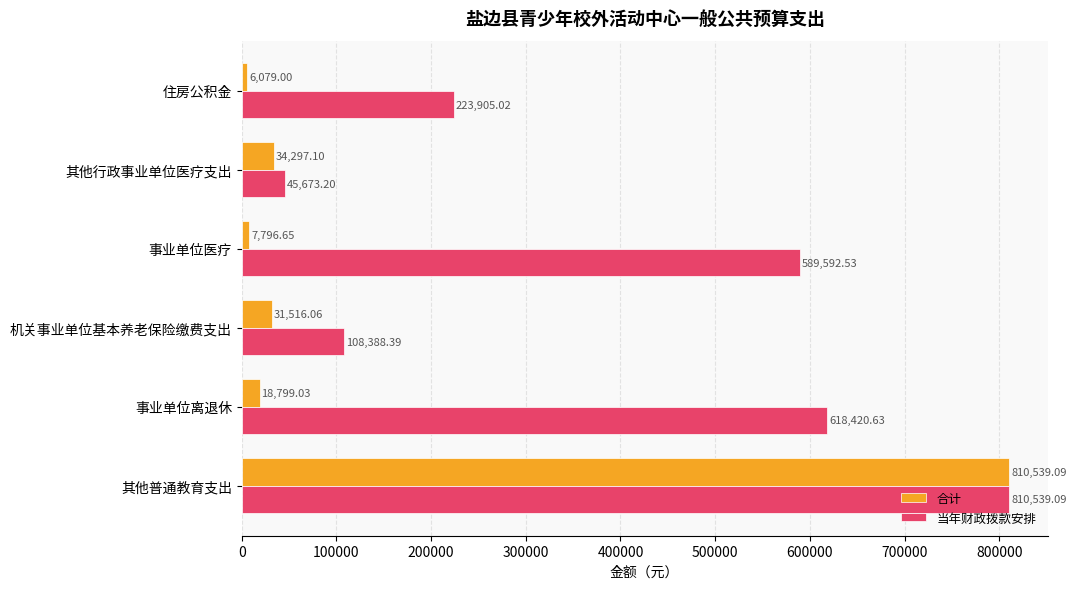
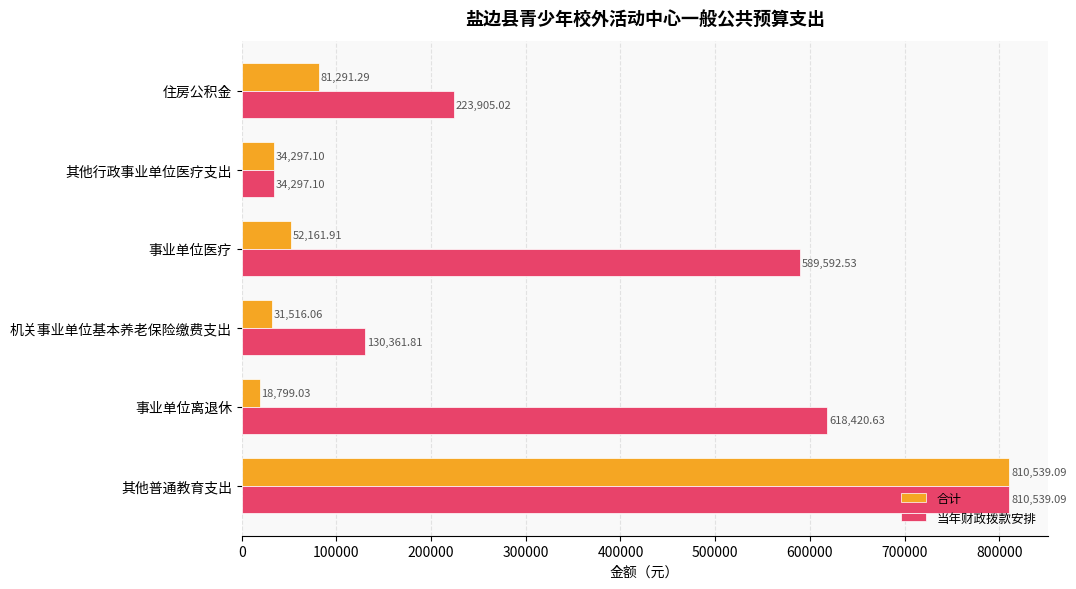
合计, 住房公积金: 6,079.00 -> 81,291.29
当年财政拨款安排, 其他行政事业单位医疗支出: 45,673.20 -> 34,297.10
合计, 事业单位医疗: 7,796.65 -> 52,161.91
当年财政拨款安排, 机关事业单位基本养老保险缴费支出: 108,388.39 -> 130,361.81
